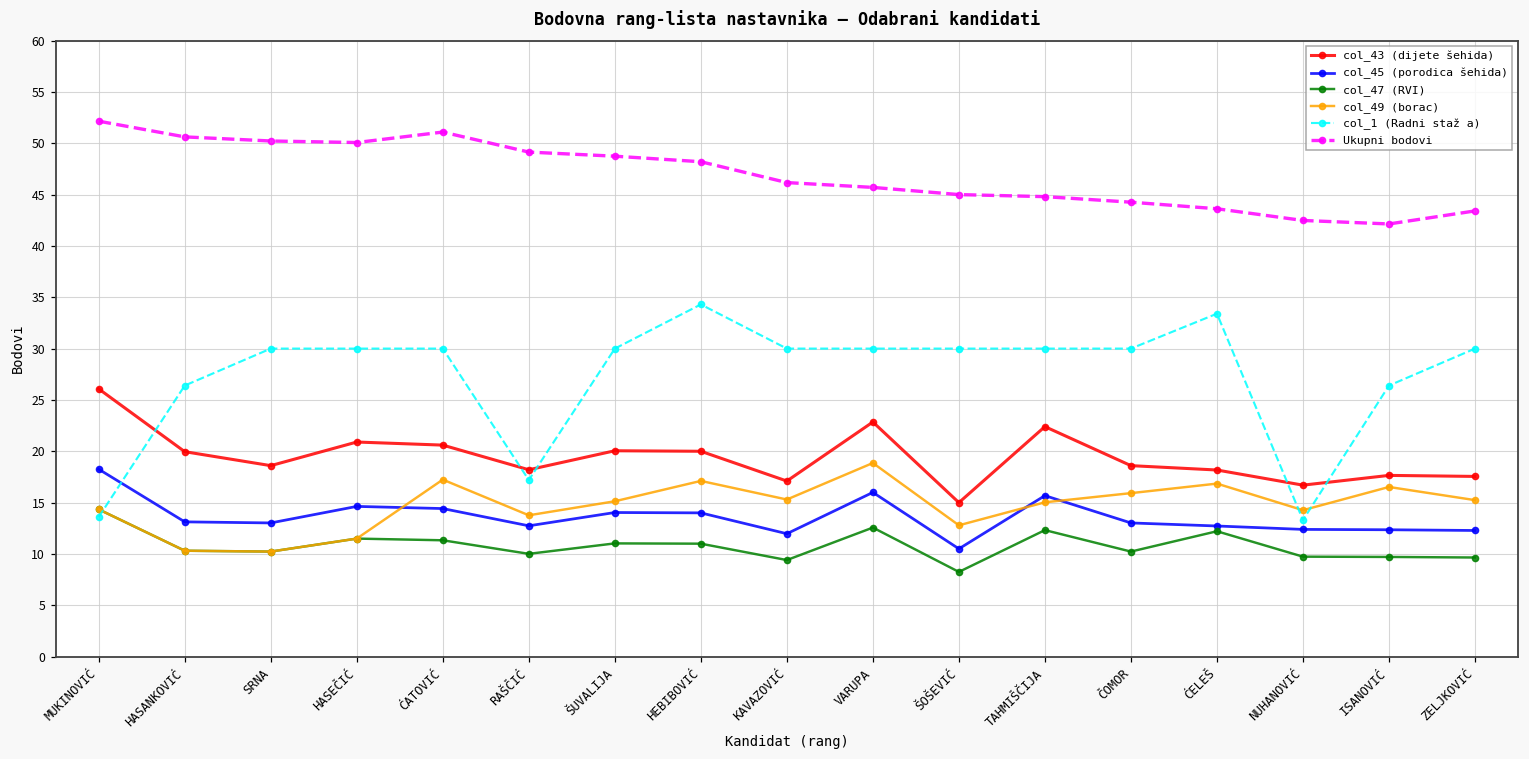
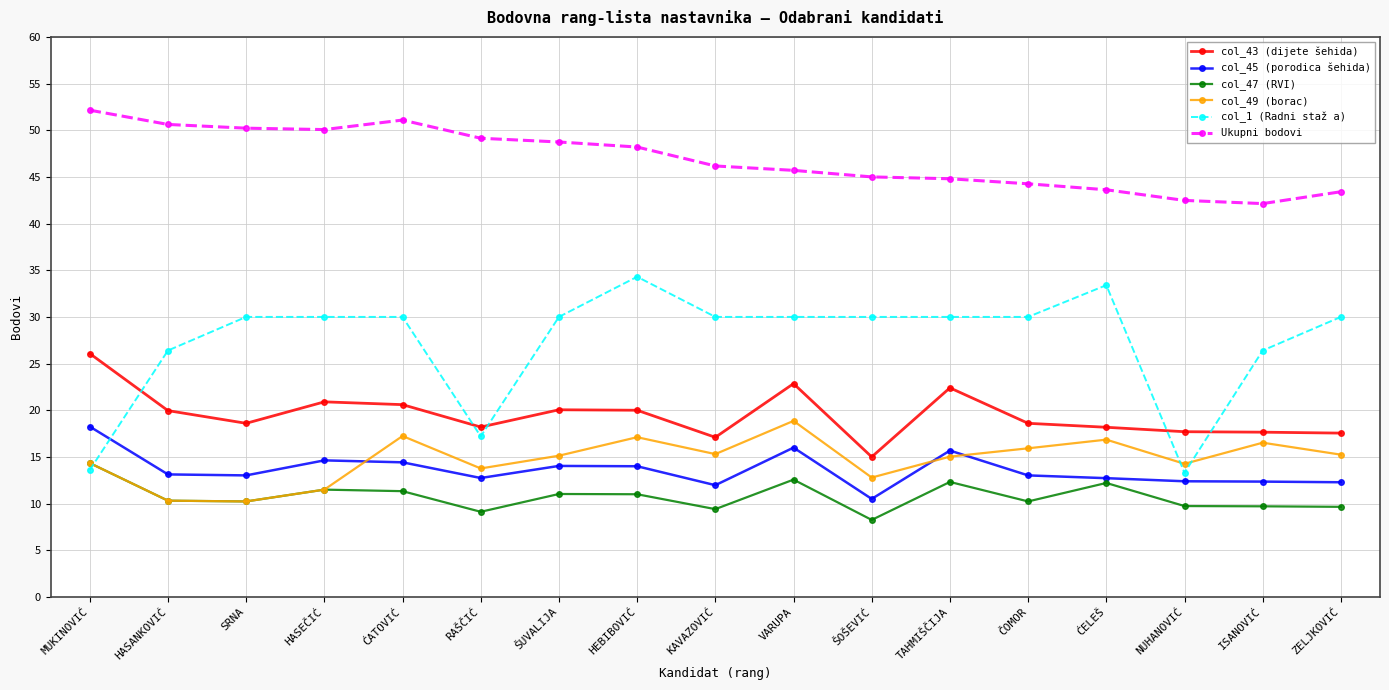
col_47 (RVI), RAŠČIĆ: 10 -> 9
col_43 (dijete šehida), NUHANOVIĆ: 17 -> 18
